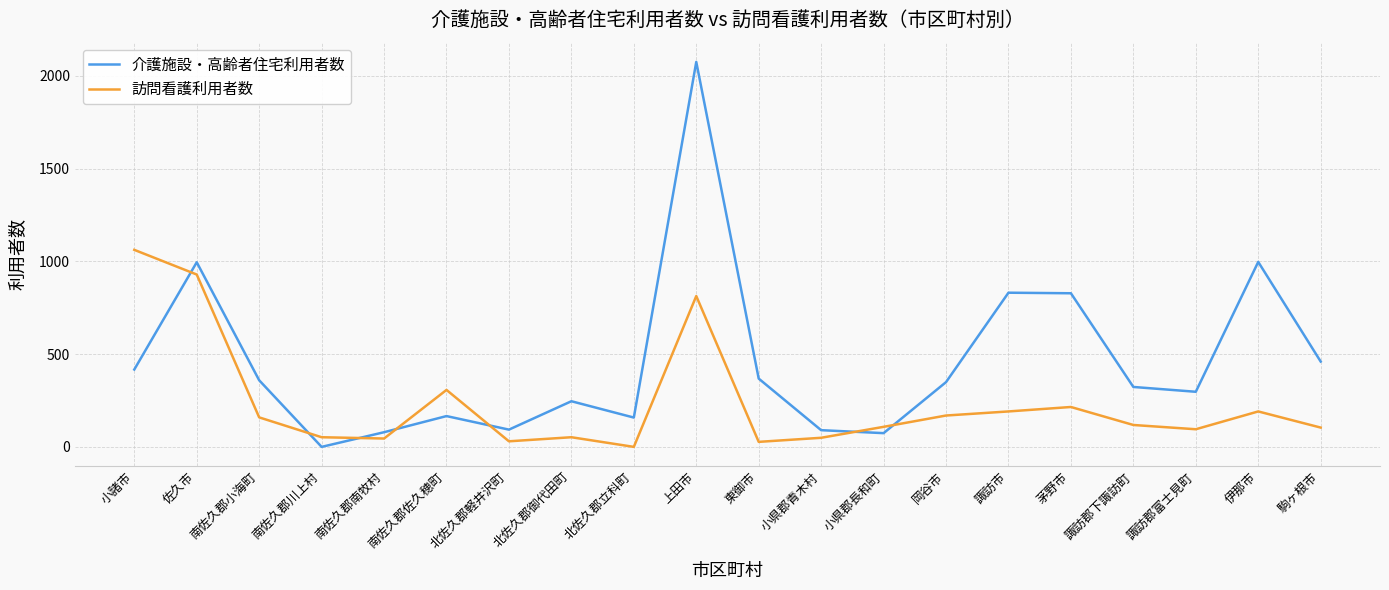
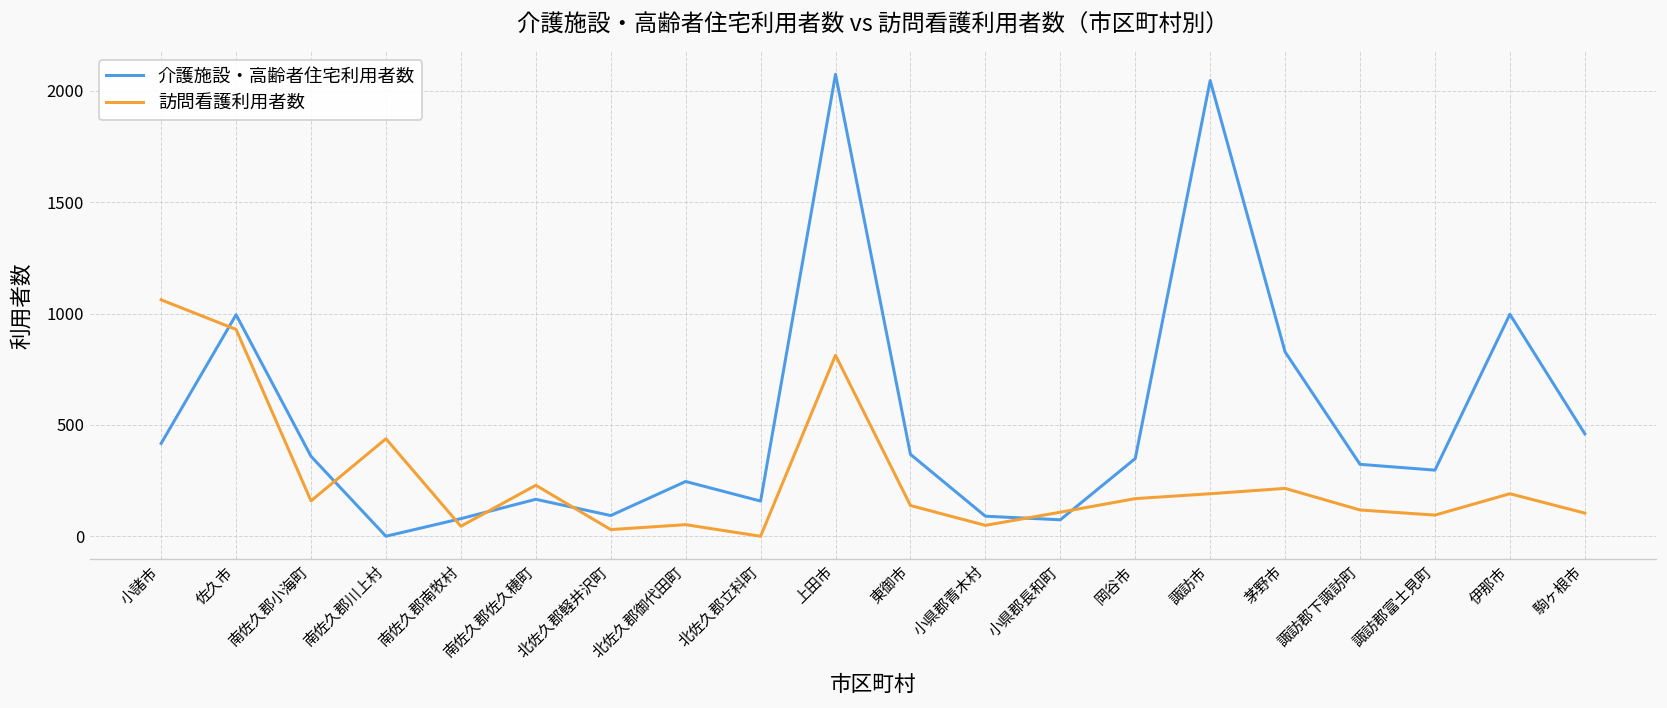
訪問看護利用者数, 南佐久郡川上村: 50 -> 440
訪問看護利用者数, 南佐久郡佐久穂町: 310 -> 230
訪問看護利用者数, 東御市: 30 -> 140
介護施設・高齢者住宅利用者数, 諏訪市: 830 -> 2050
